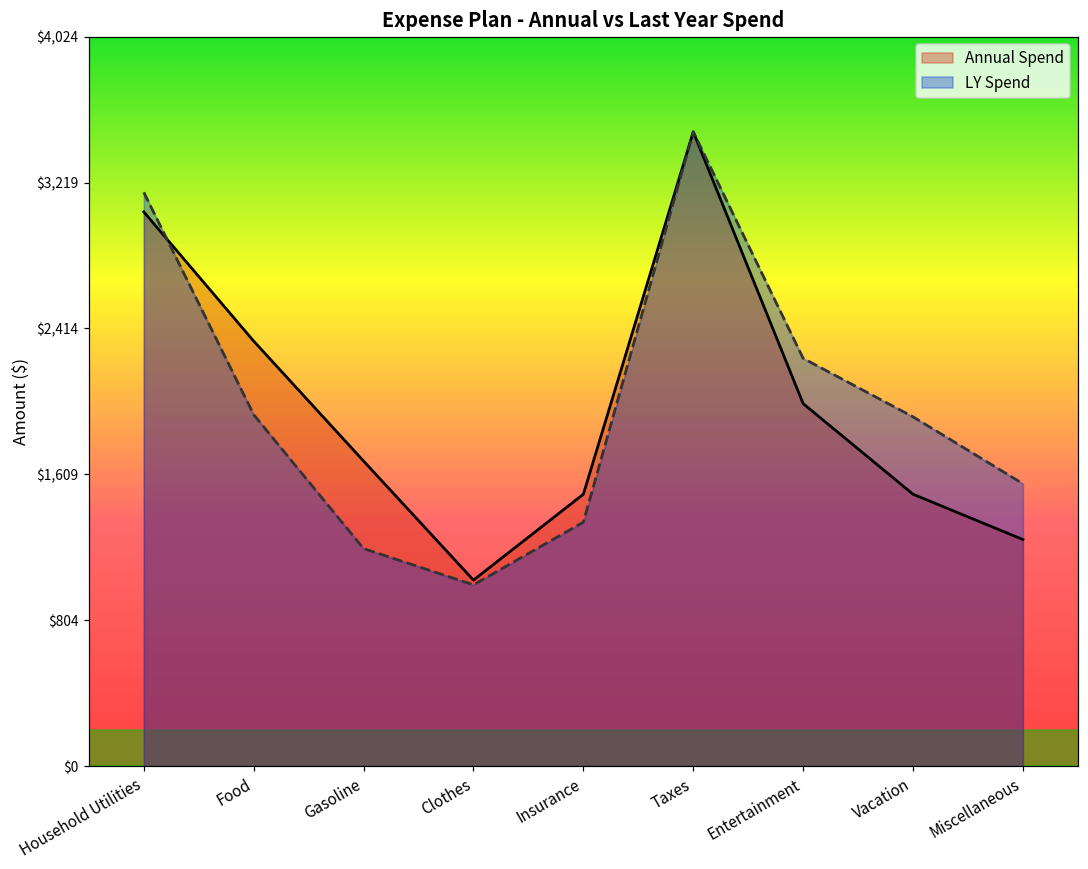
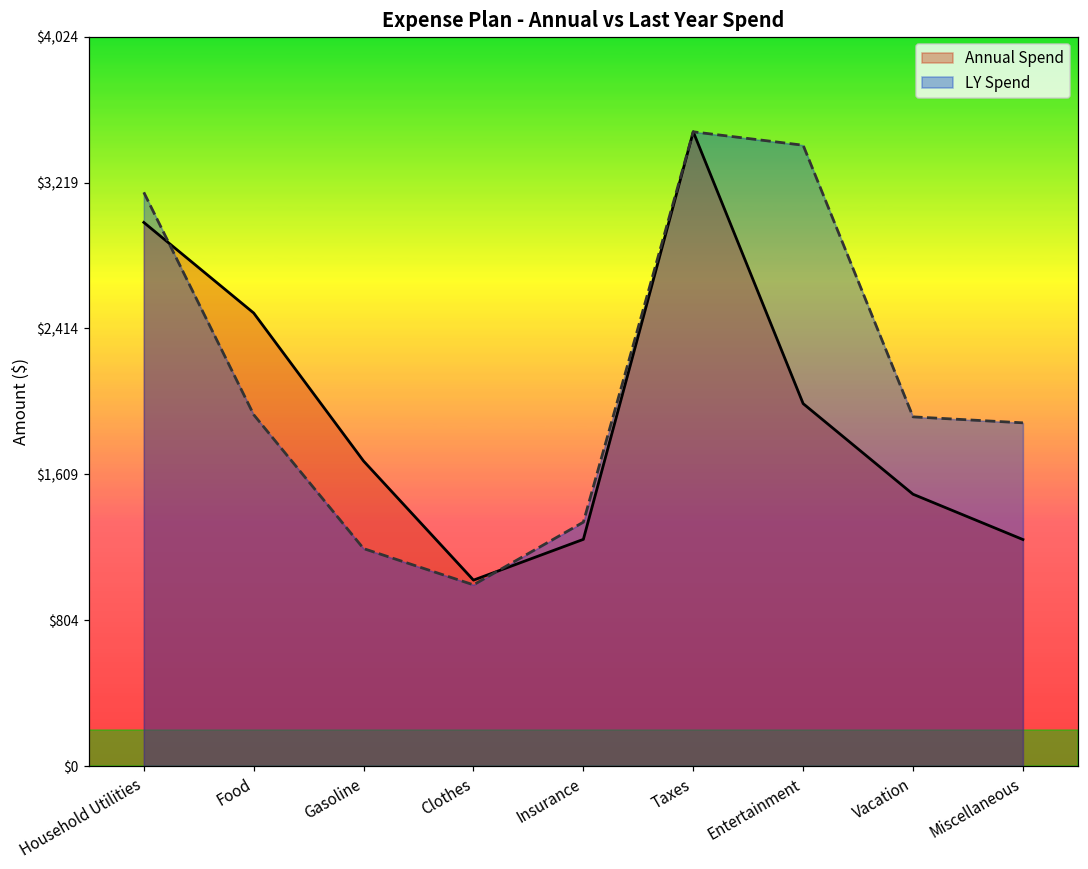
Annual Spend, Household Utilities: $3,060 -> $3,000
Annual Spend, Food: $2,340 -> $2,500
Annual Spend, Insurance: $1,500 -> $1,250
LY Spend, Entertainment: $2,250 -> $3,430
LY Spend, Miscellaneous: $1,560 -> $1,890
